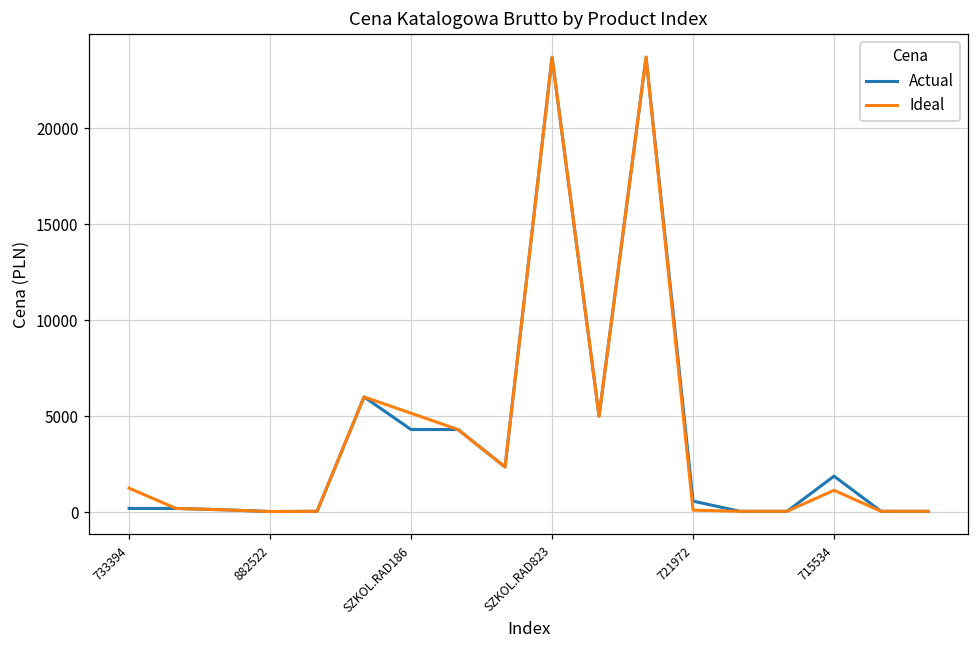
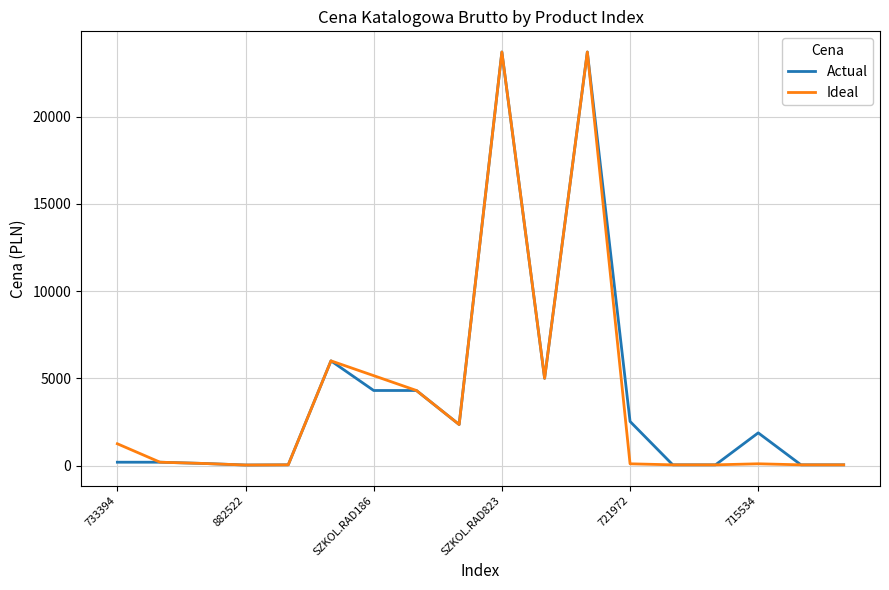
Actual, 721972: 600 -> 2500
Ideal, 715534: 1100 -> 100
